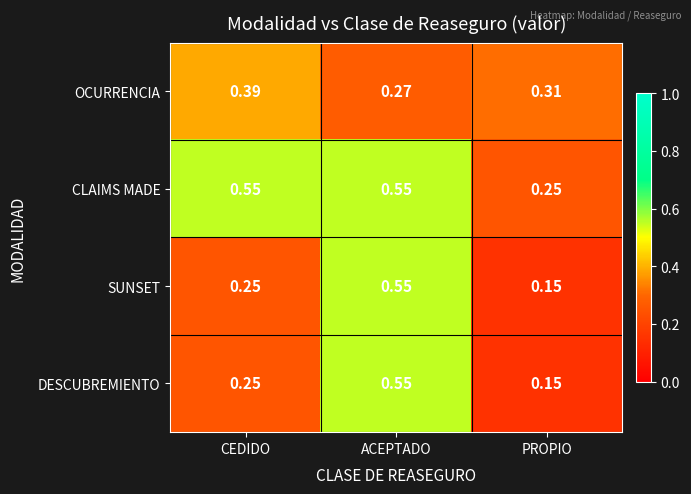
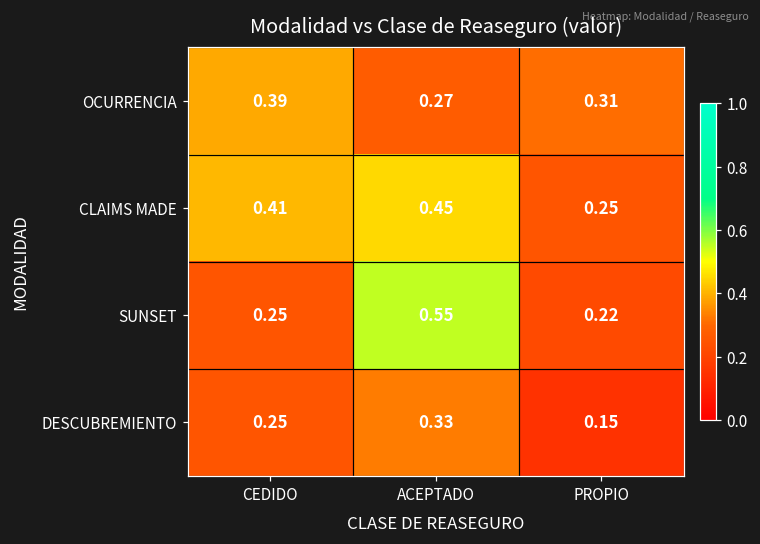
CLAIMS MADE, CEDIDO: 0.55 -> 0.41
CLAIMS MADE, ACEPTADO: 0.55 -> 0.45
SUNSET, PROPIO: 0.15 -> 0.22
DESCUBREMIENTO, ACEPTADO: 0.55 -> 0.33
